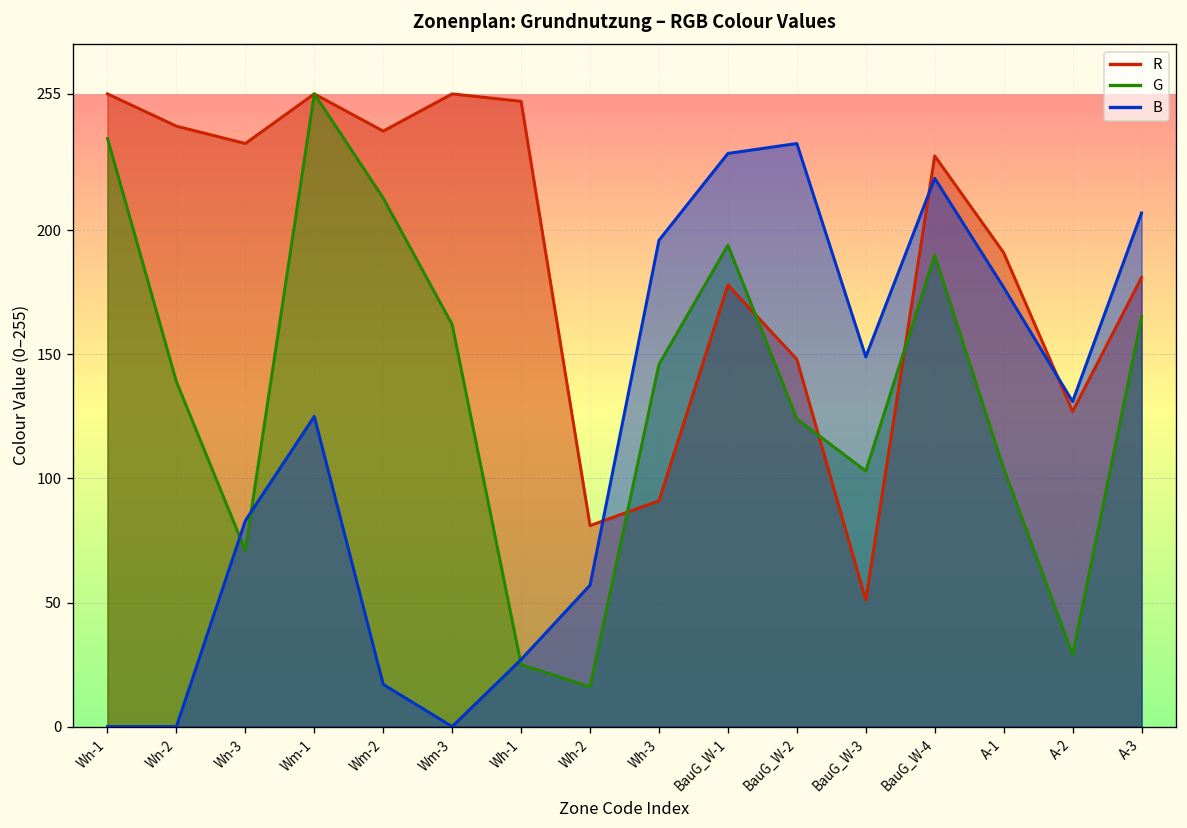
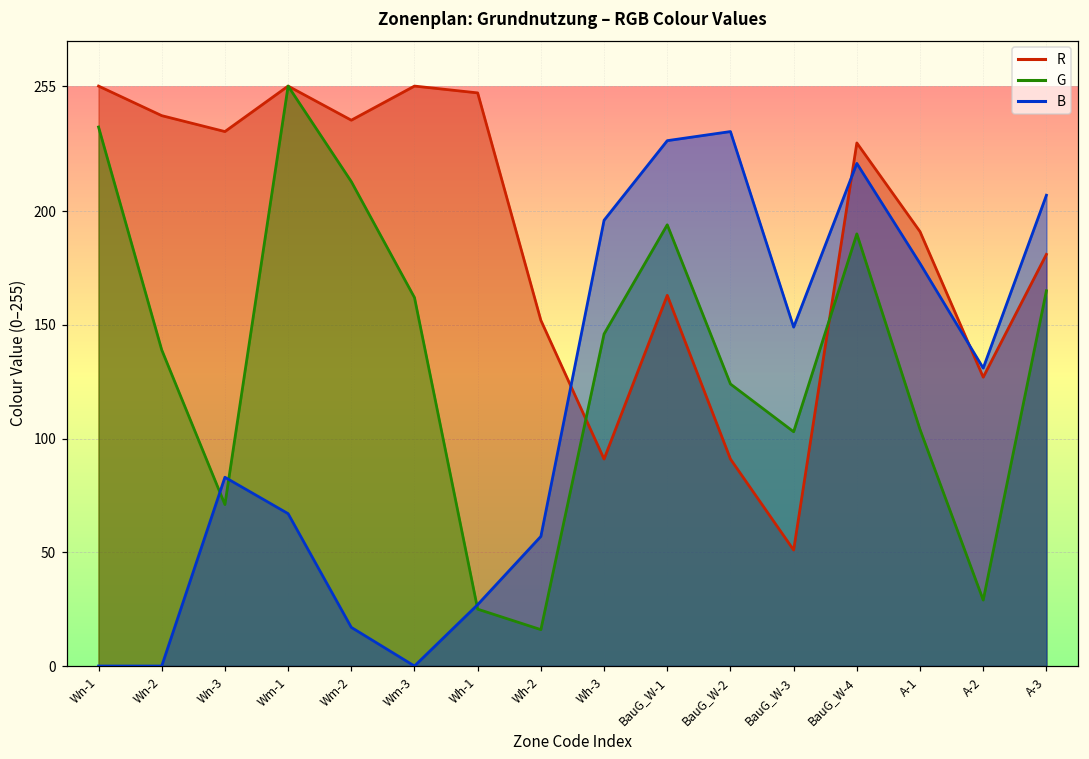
B, Wm-1: 125 -> 67
R, Wh-2: 81 -> 152
R, BauG_W-1: 178 -> 163
R, BauG_W-2: 148 -> 91
